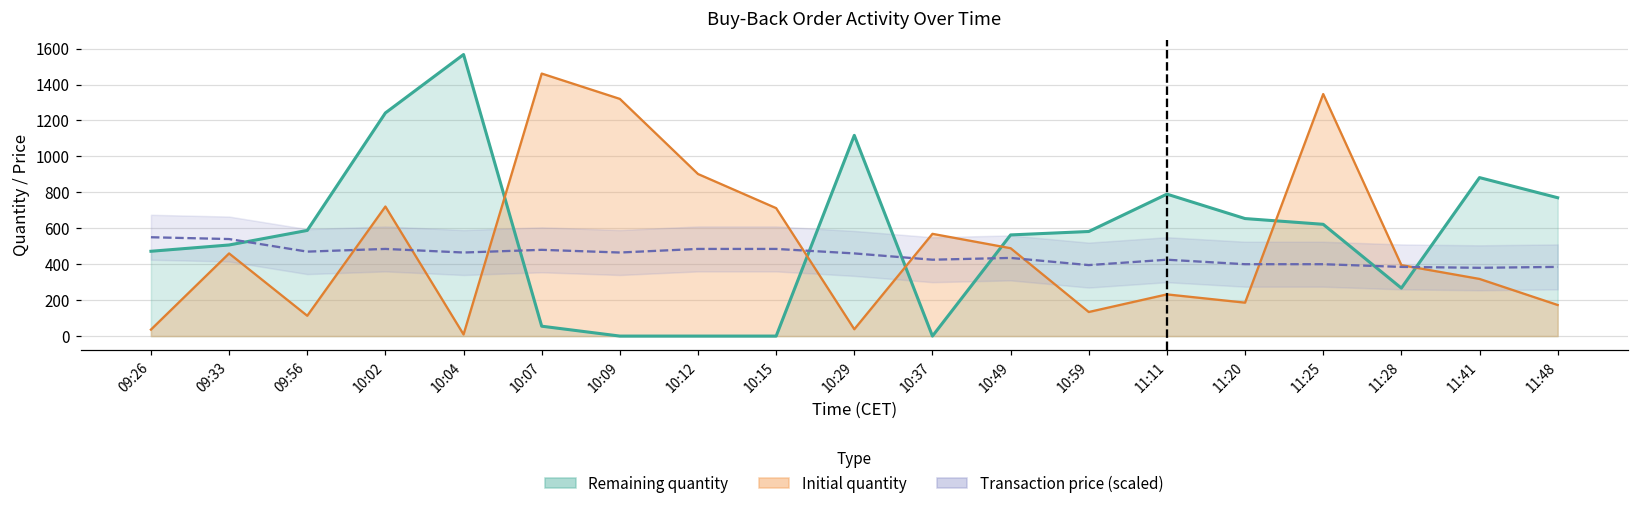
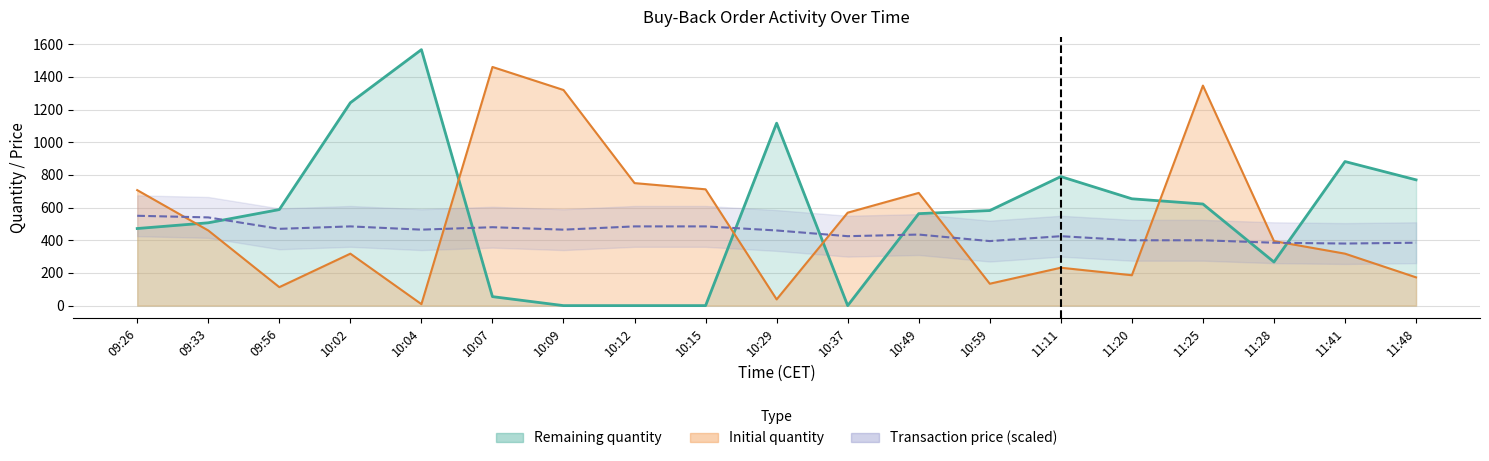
Initial quantity, 09:26: 40 -> 710
Initial quantity, 10:02: 720 -> 320
Initial quantity, 10:12: 900 -> 750
Initial quantity, 10:49: 490 -> 690
